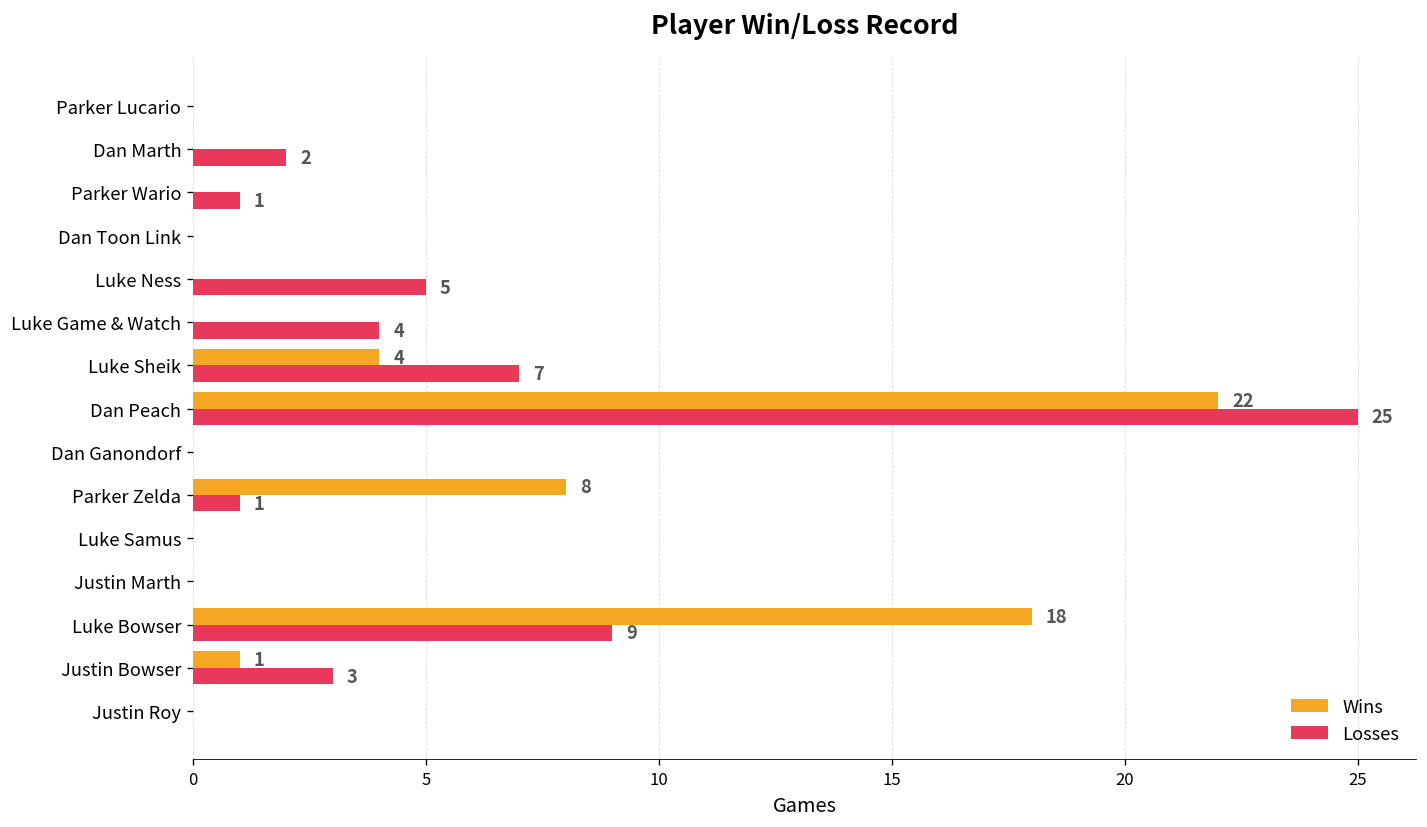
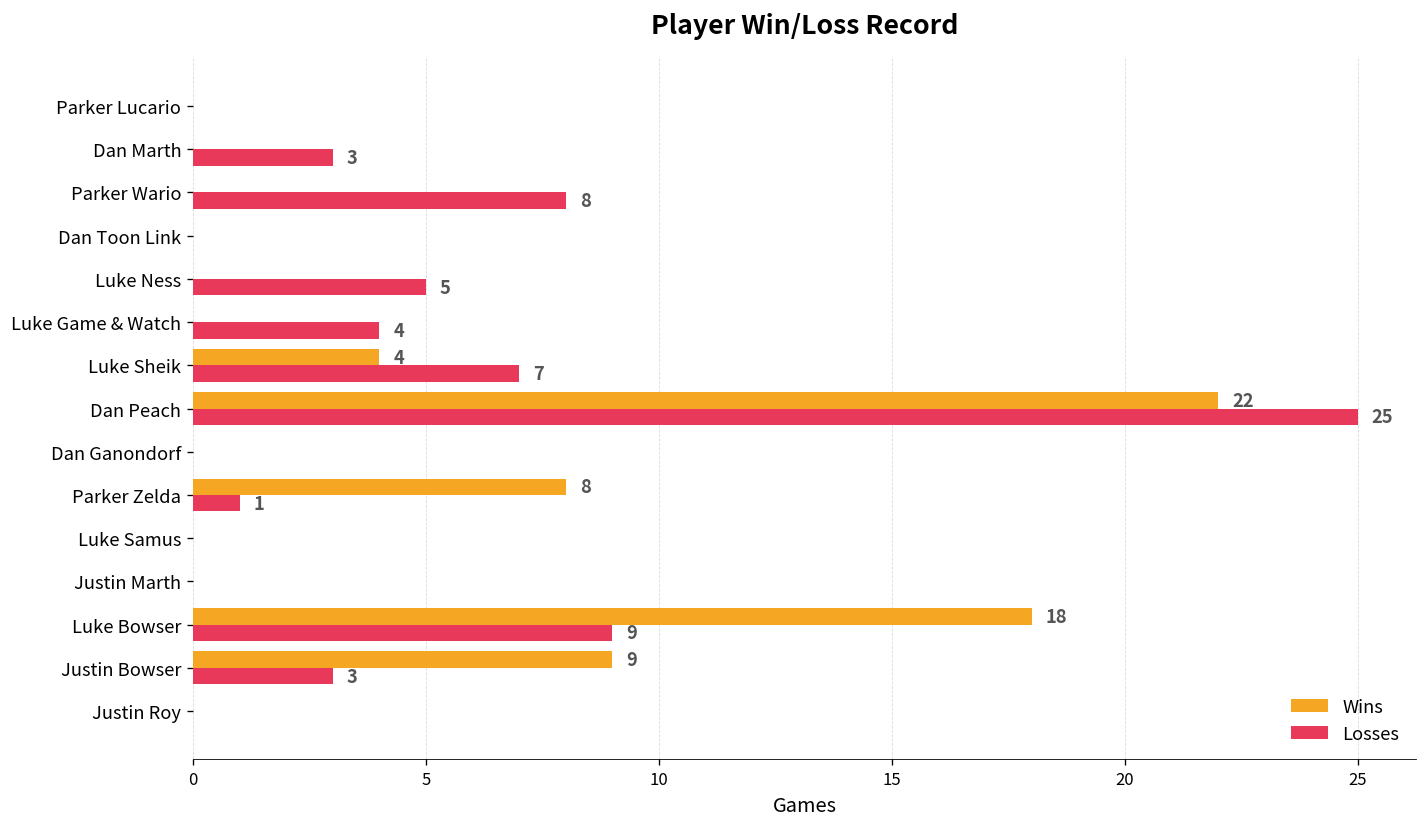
Losses, Dan Marth: 2 -> 3
Losses, Parker Wario: 1 -> 8
Wins, Justin Bowser: 1 -> 9
